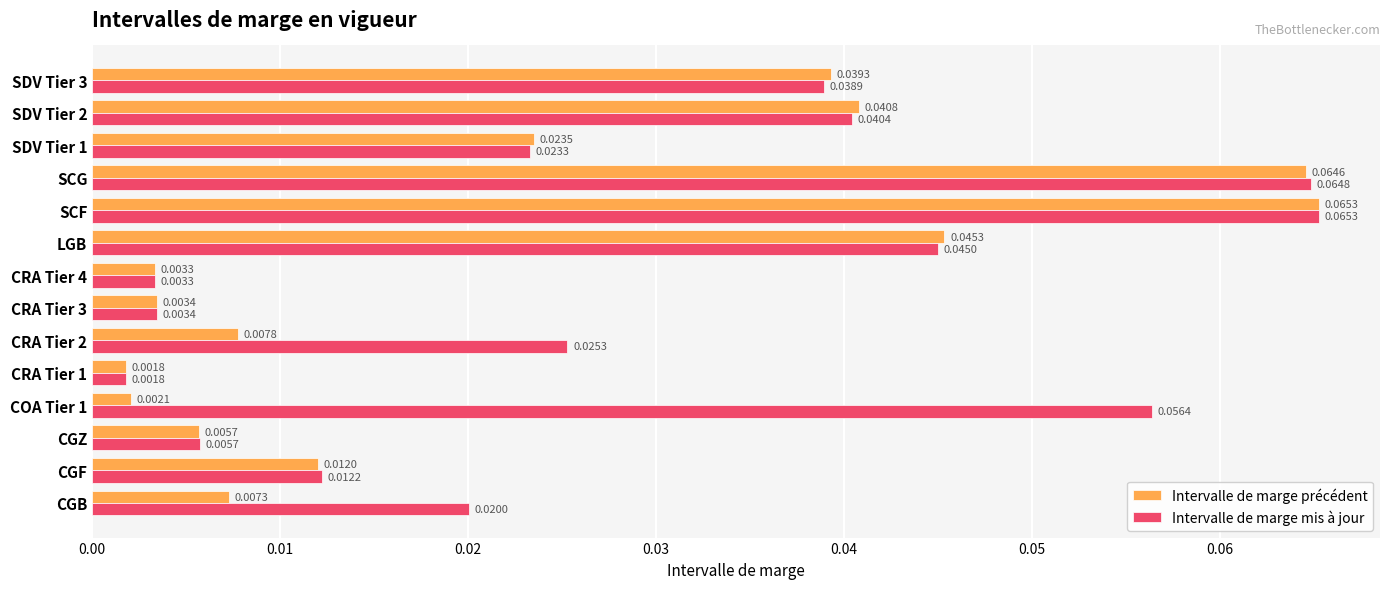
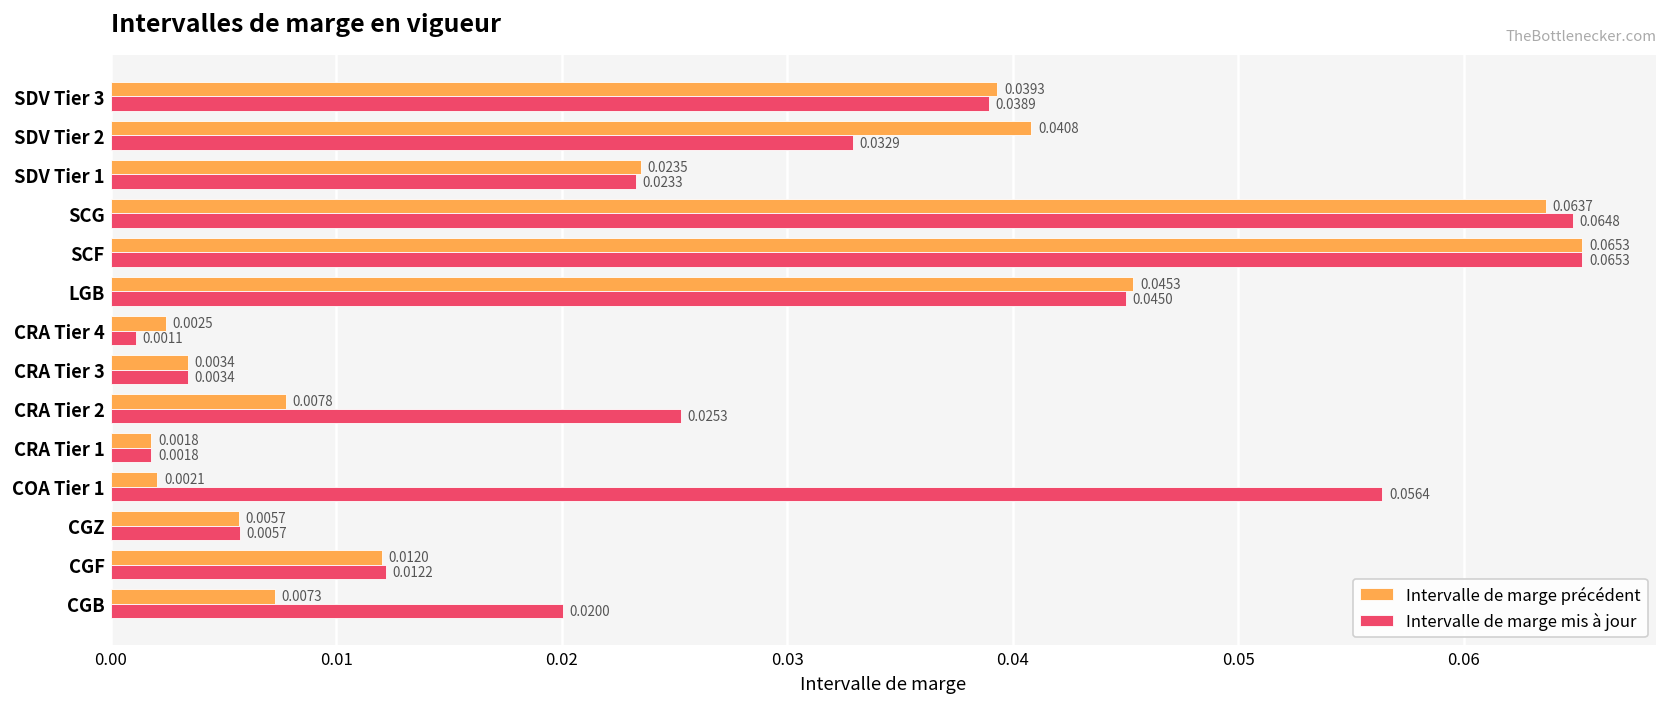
Intervalle de marge mis à jour, SDV Tier 2: 0.0404 -> 0.0329
Intervalle de marge précédent, SCG: 0.0646 -> 0.0637
Intervalle de marge précédent, CRA Tier 4: 0.0033 -> 0.0025
Intervalle de marge mis à jour, CRA Tier 4: 0.0033 -> 0.0011
